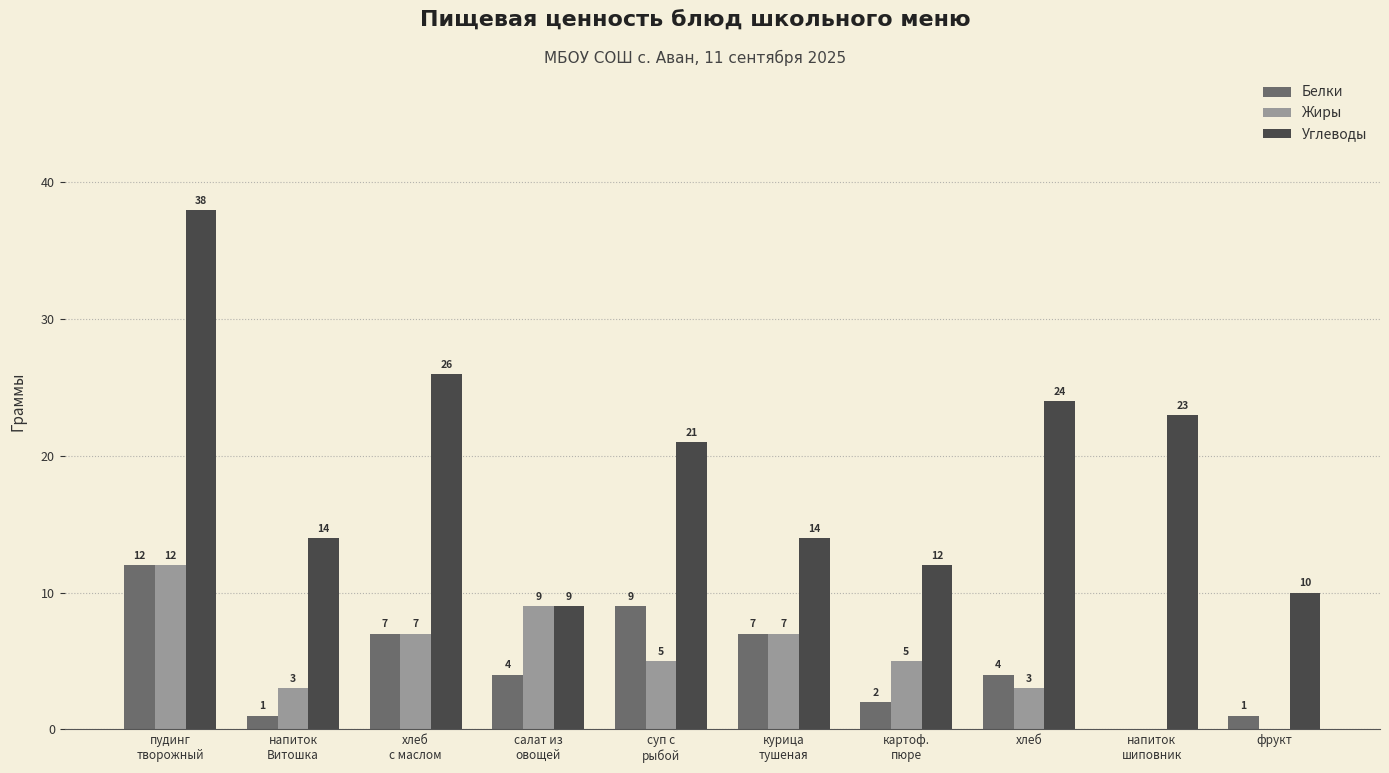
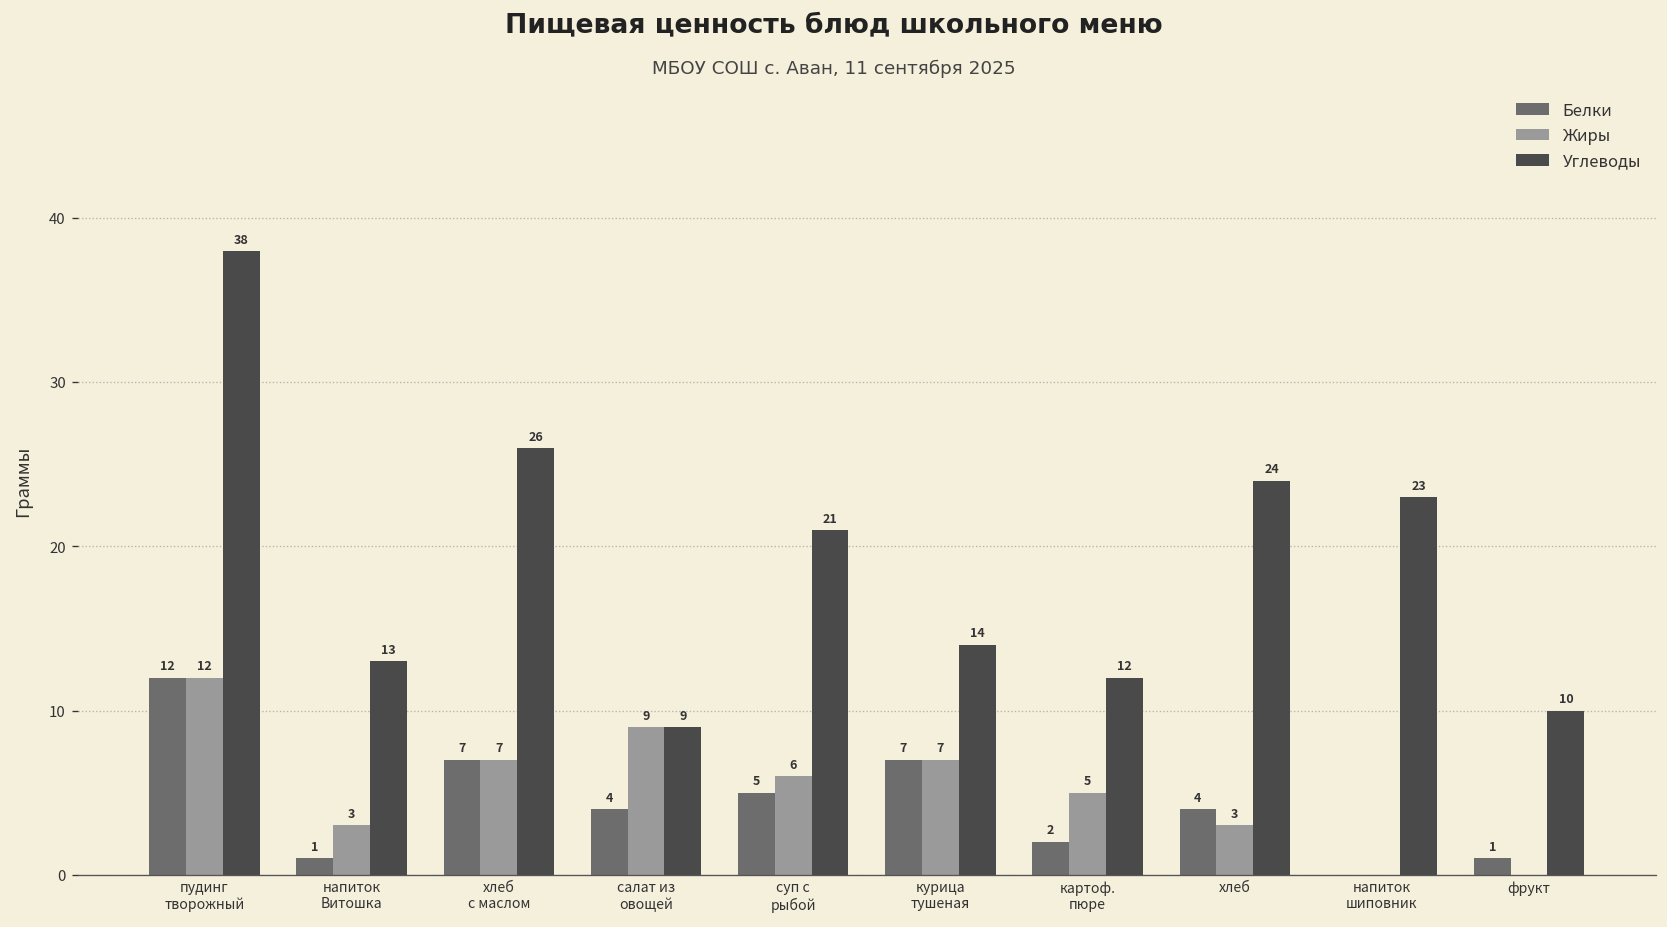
Углеводы, напиток Витошка: 14 -> 13
Белки, суп с рыбой: 9 -> 5
Жиры, суп с рыбой: 5 -> 6
